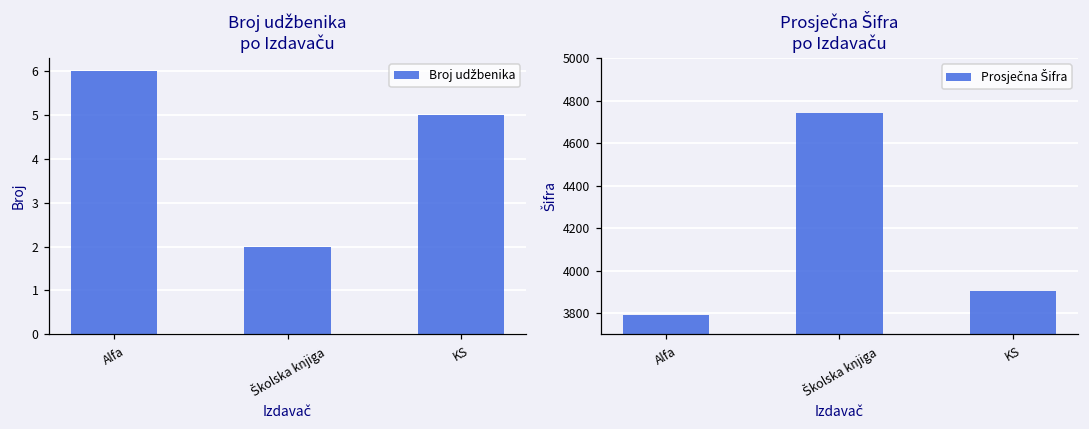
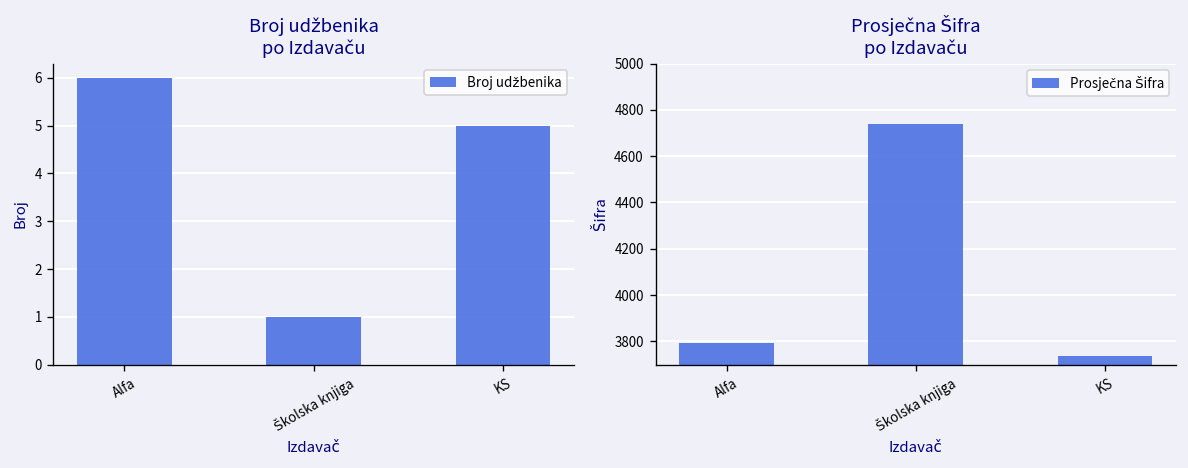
Broj udžbenika po Izdavaču, Školska knjiga: 2 -> 1
Prosječna Šifra po Izdavaču, KS: 3900 -> 3740
